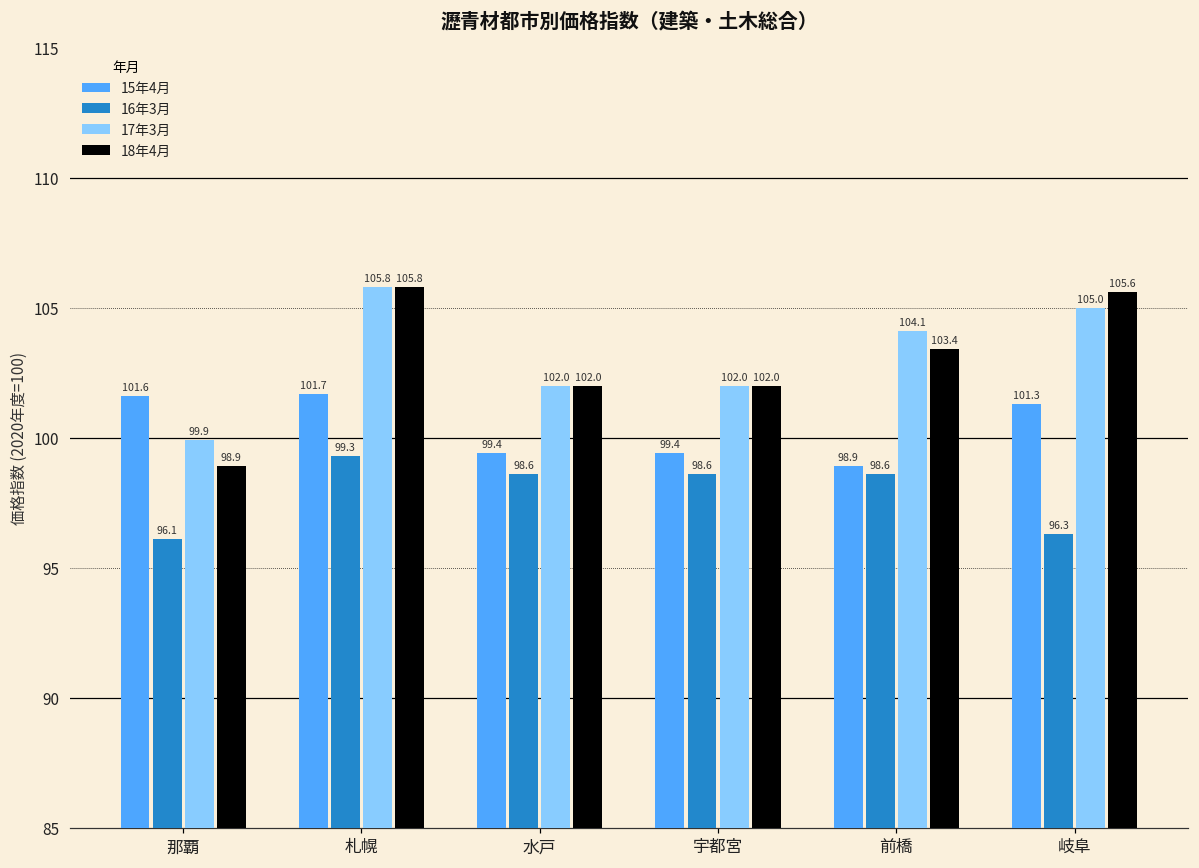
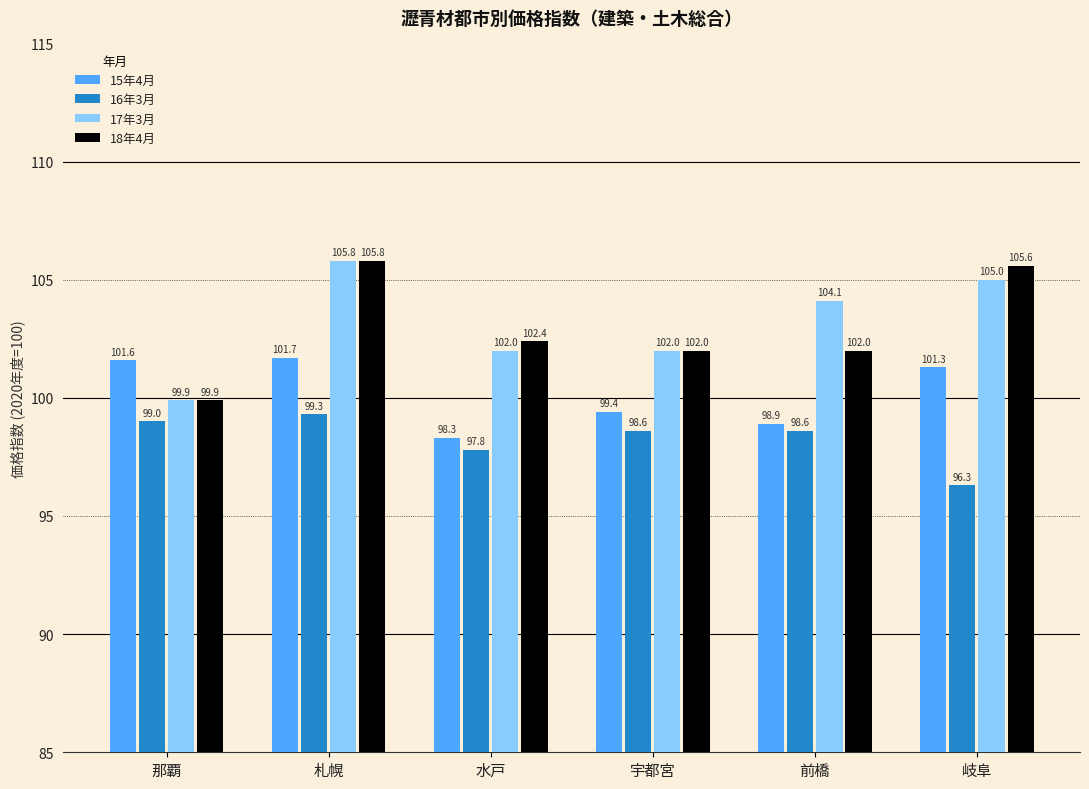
16年3月, 那覇: 96.1 -> 99.0
18年4月, 那覇: 98.9 -> 99.9
15年4月, 水戸: 99.4 -> 98.3
16年3月, 水戸: 98.6 -> 97.8
18年4月, 水戸: 102.0 -> 102.4
18年4月, 前橋: 103.4 -> 102.0
